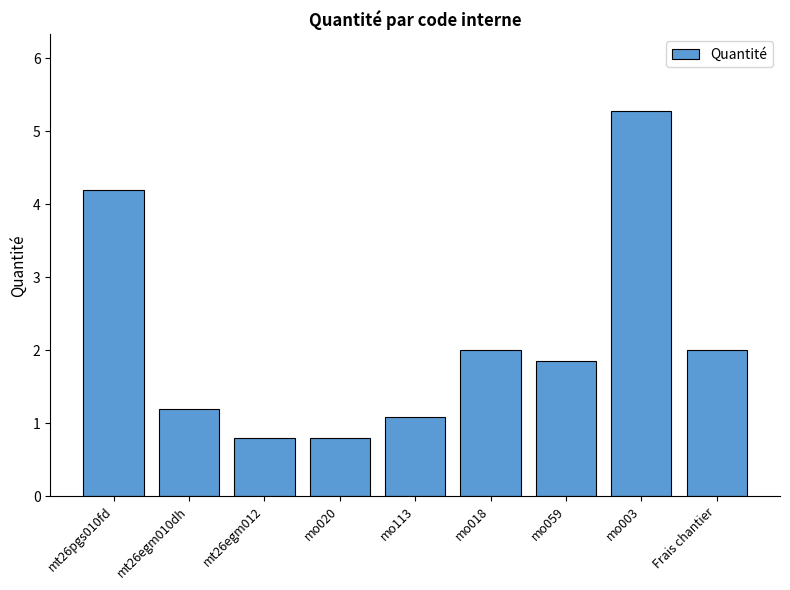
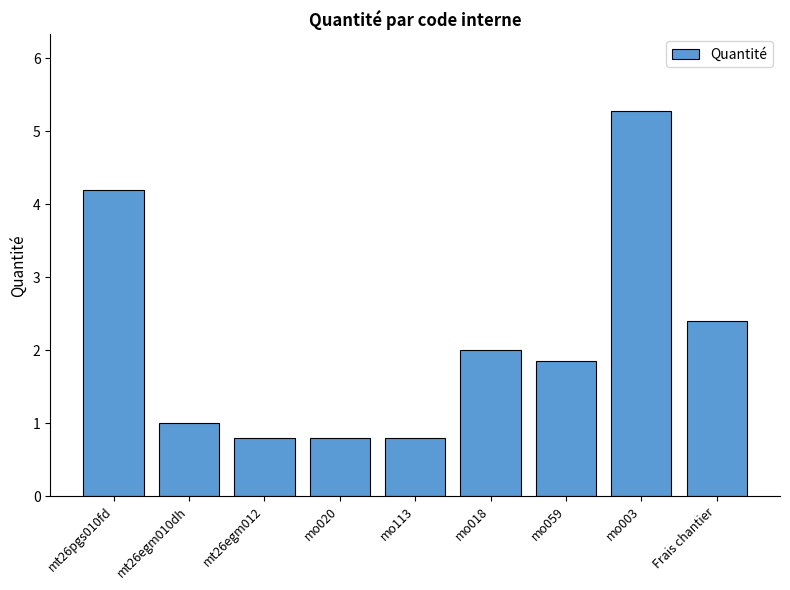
mt26egm010dh: 1.2 -> 1.0
mo113: 1.1 -> 0.8
Frais chantier: 2.0 -> 2.4
